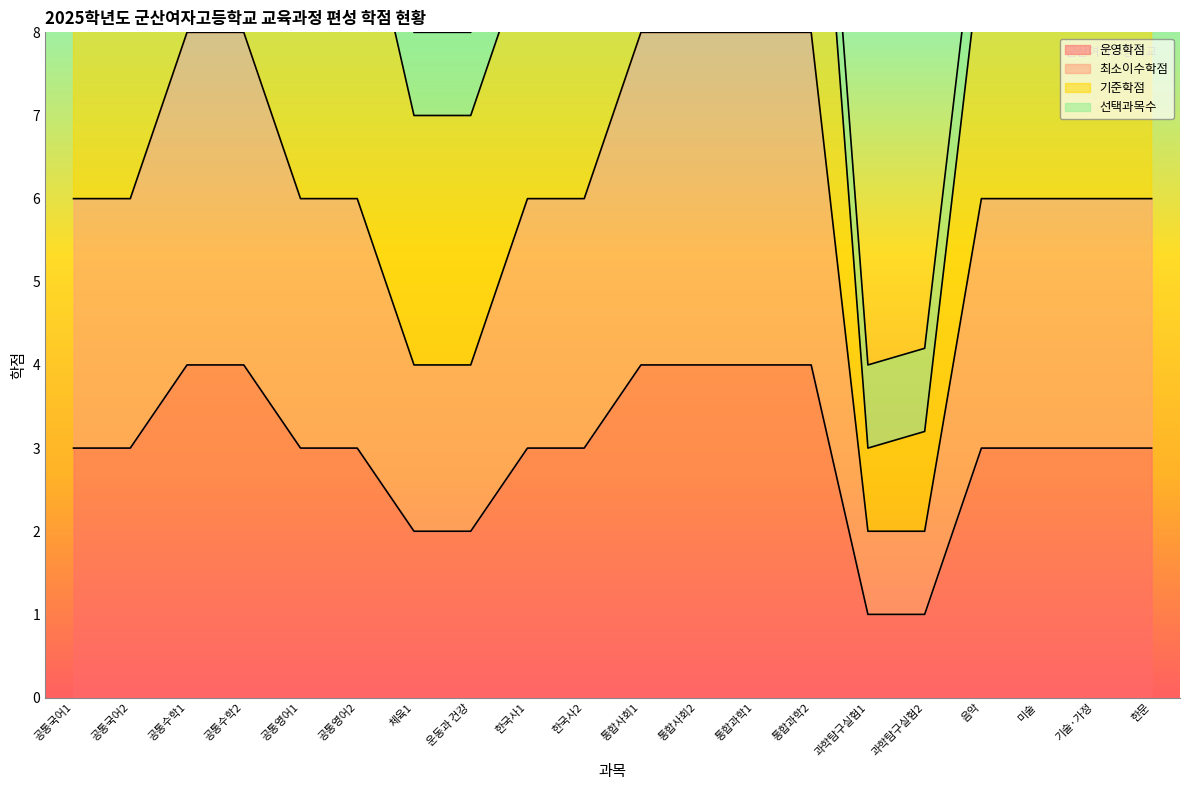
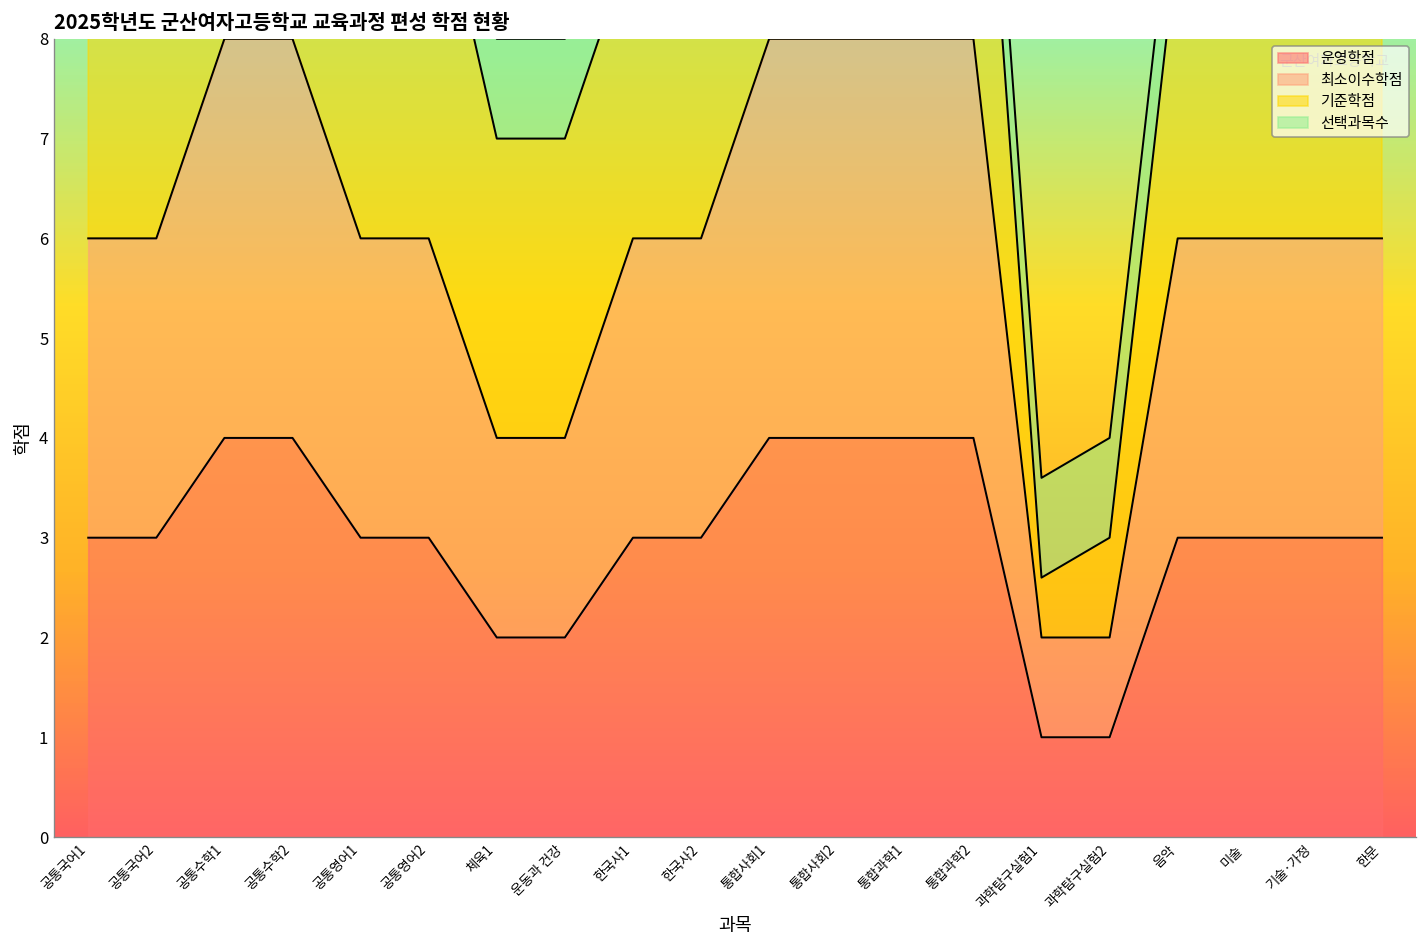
기준학점, 과학탐구실험1: 1.0 -> 0.6
기준학점, 과학탐구실험2: 1.2 -> 1.0
